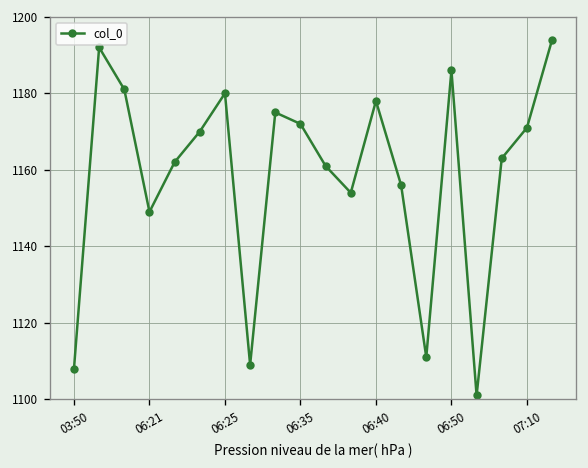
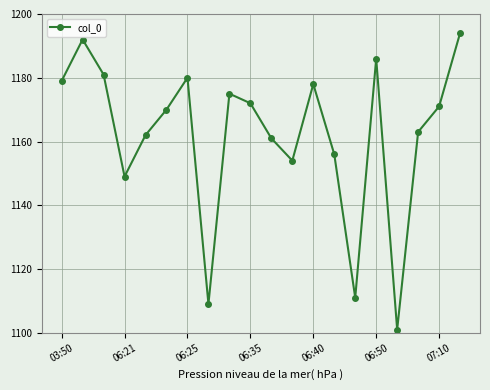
03:50: 1108 -> 1179
